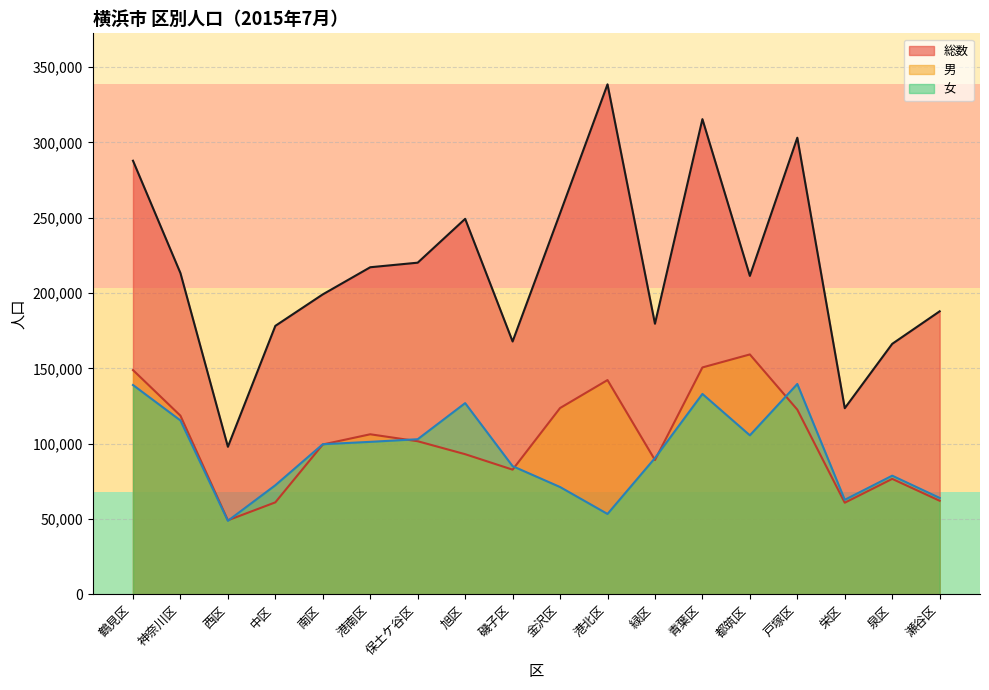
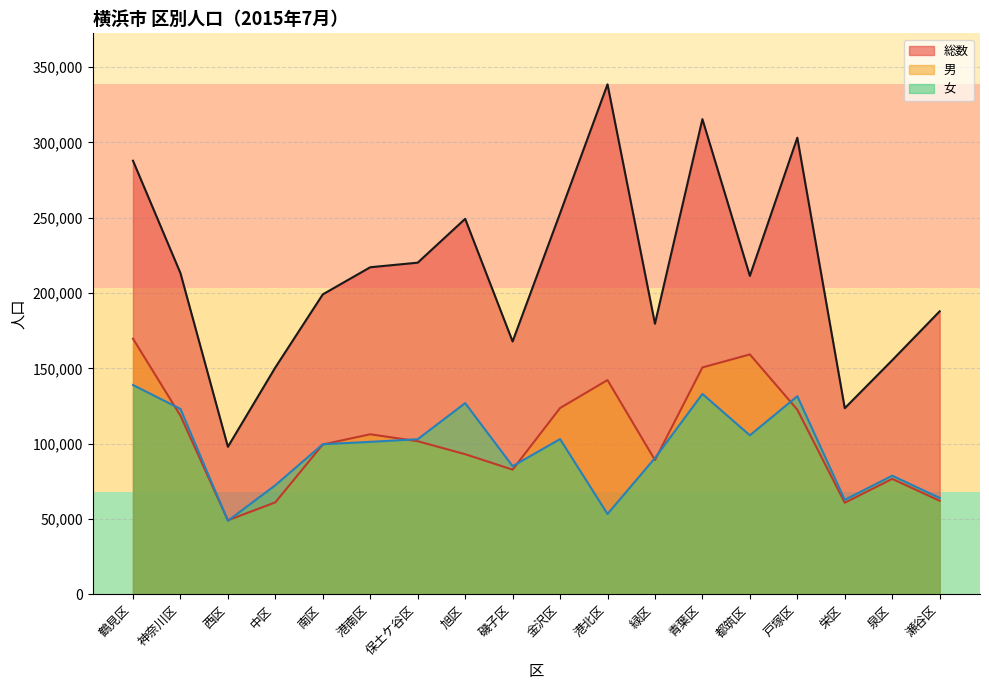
男, 鶴見区: 149,000 -> 170,000
女, 神奈川区: 115,000 -> 123,000
総数, 中区: 178,000 -> 151,000
女, 金沢区: 71,000 -> 103,000
女, 戸塚区: 140,000 -> 131,000
総数, 泉区: 166,000 -> 155,000
